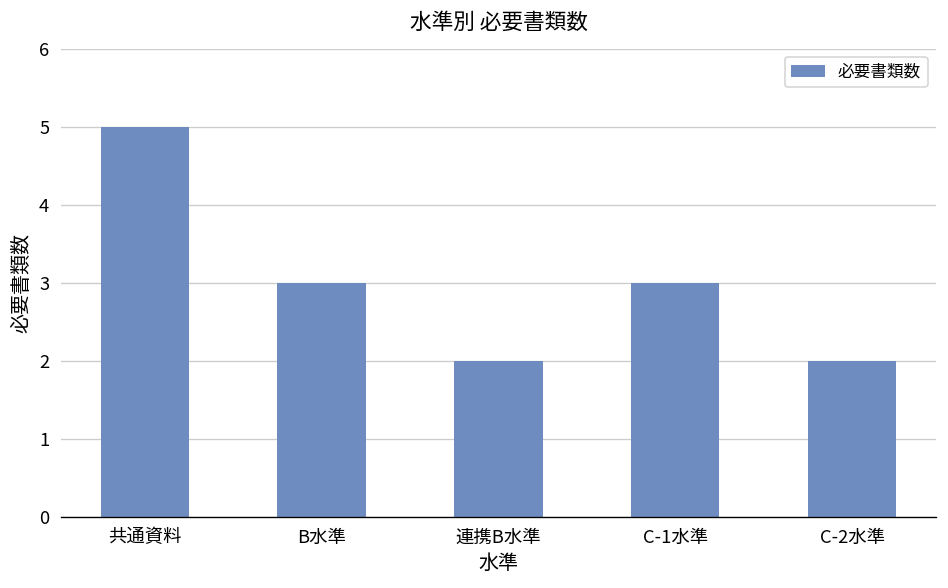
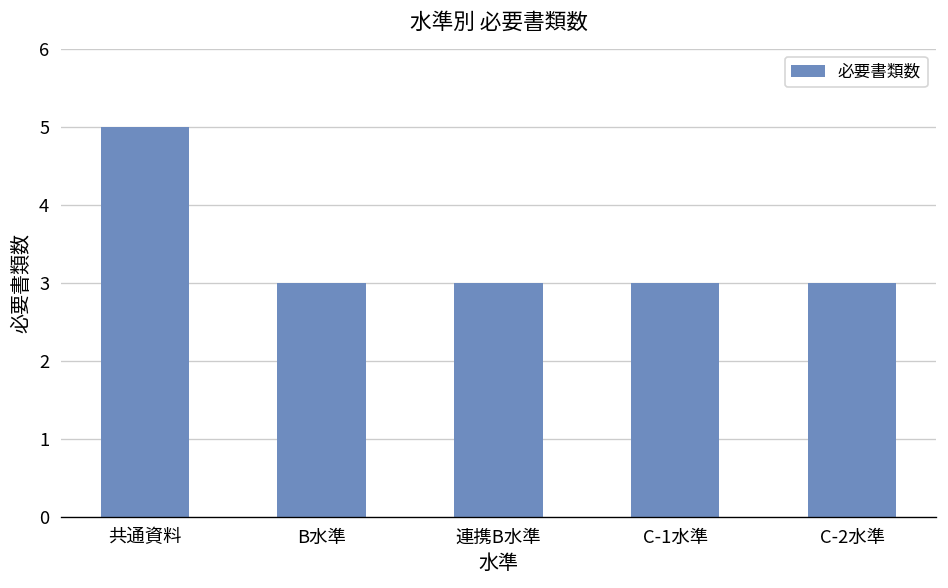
連携B水準: 2 -> 3
C-2水準: 2 -> 3
